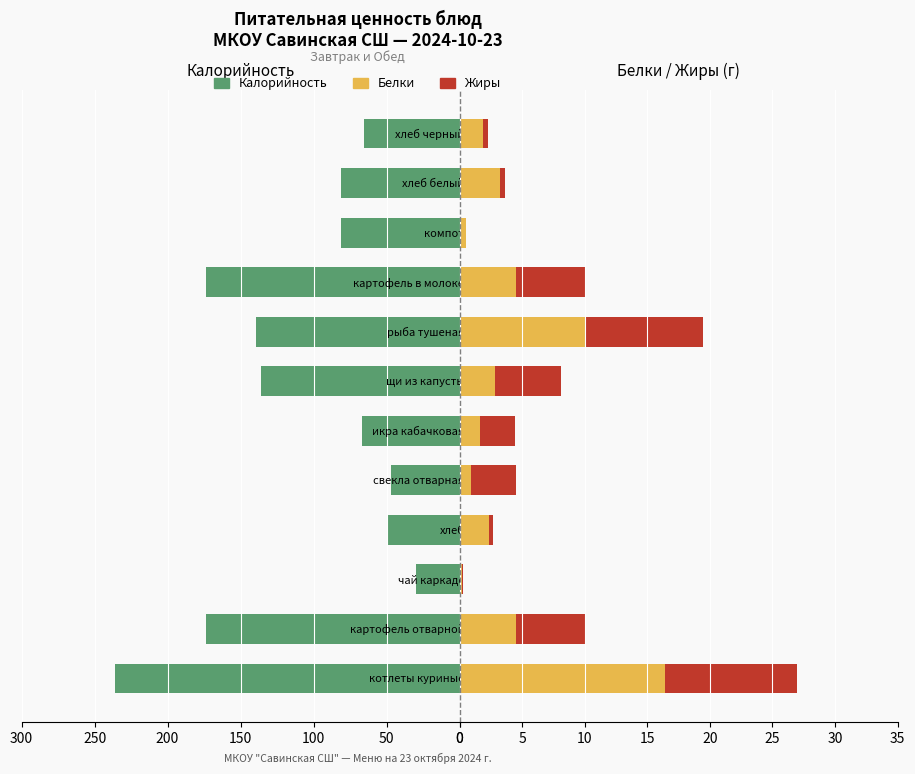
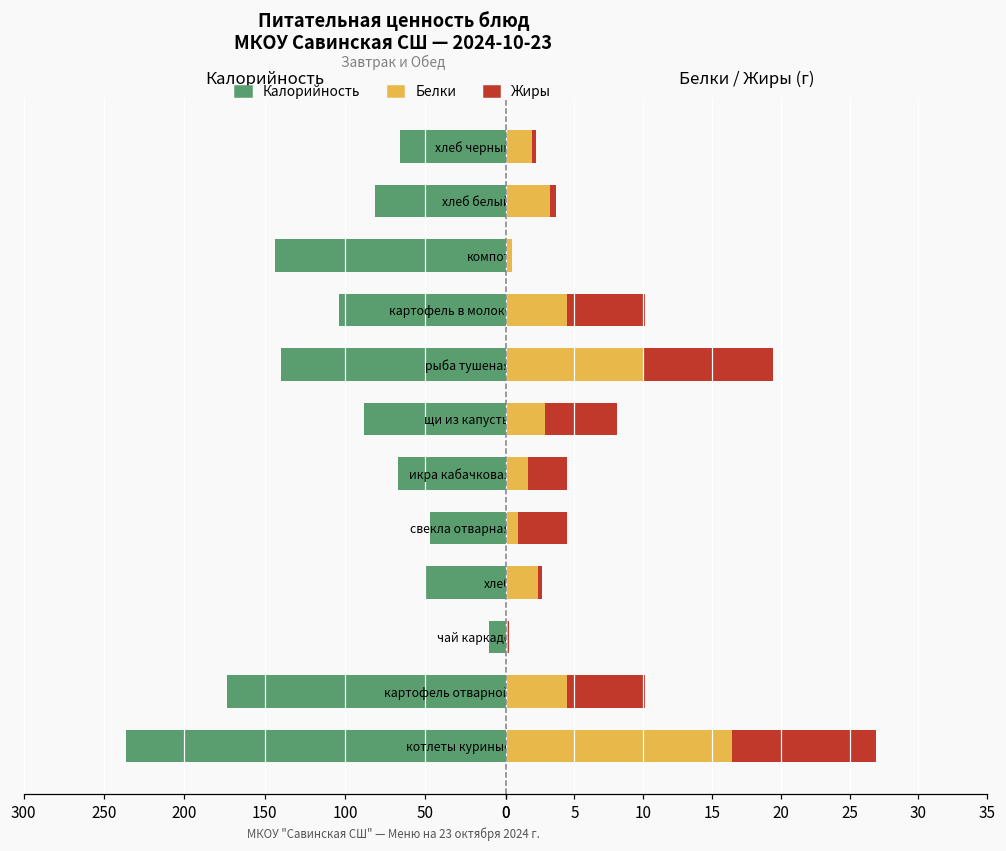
Калорийность, компот: 81 -> 144
Калорийность, картофель в молоке: 174 -> 104
Калорийность, щи из капусты: 136 -> 88
Калорийность, чай каркаде: 30 -> 10
